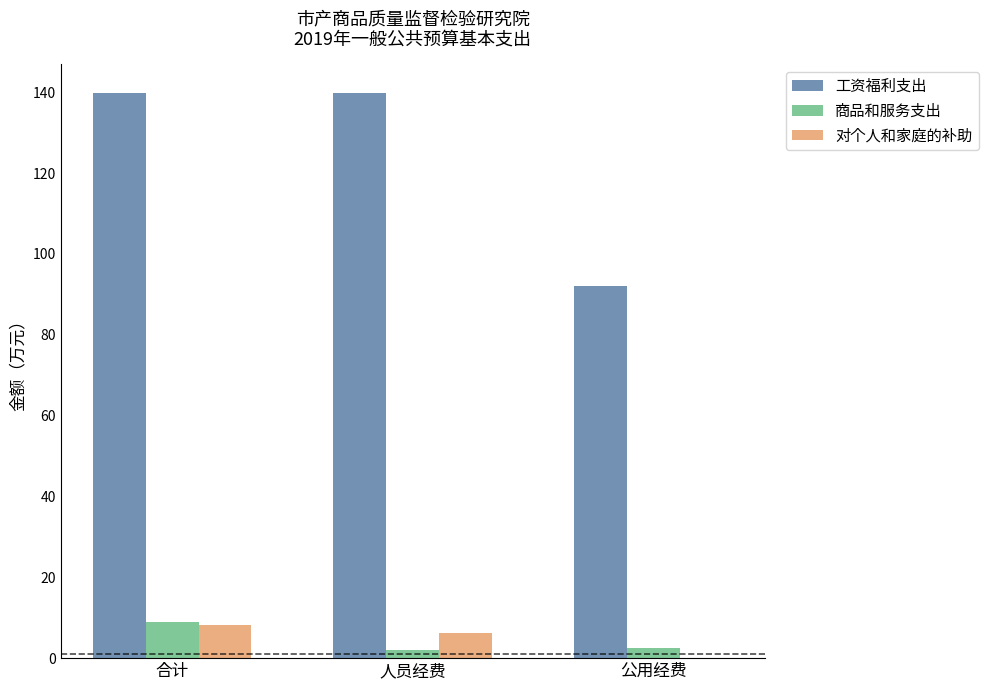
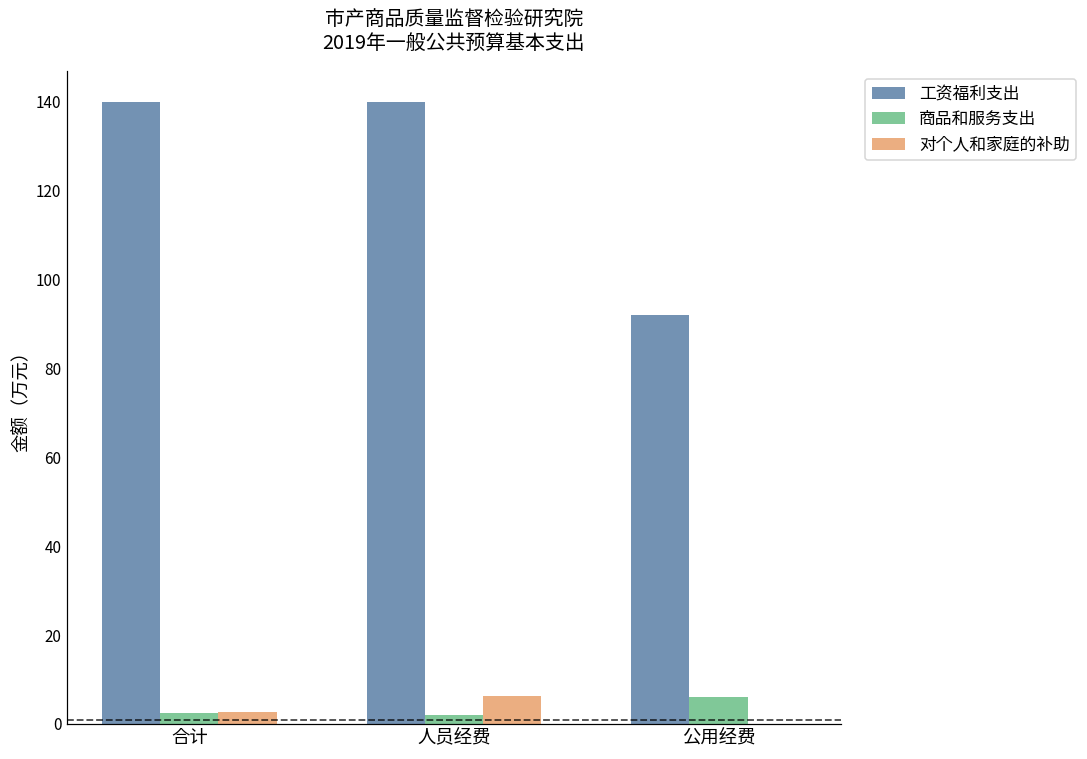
商品和服务支出, 合计: 9 -> 3
对个人和家庭的补助, 合计: 8 -> 3
商品和服务支出, 公用经费: 3 -> 6
